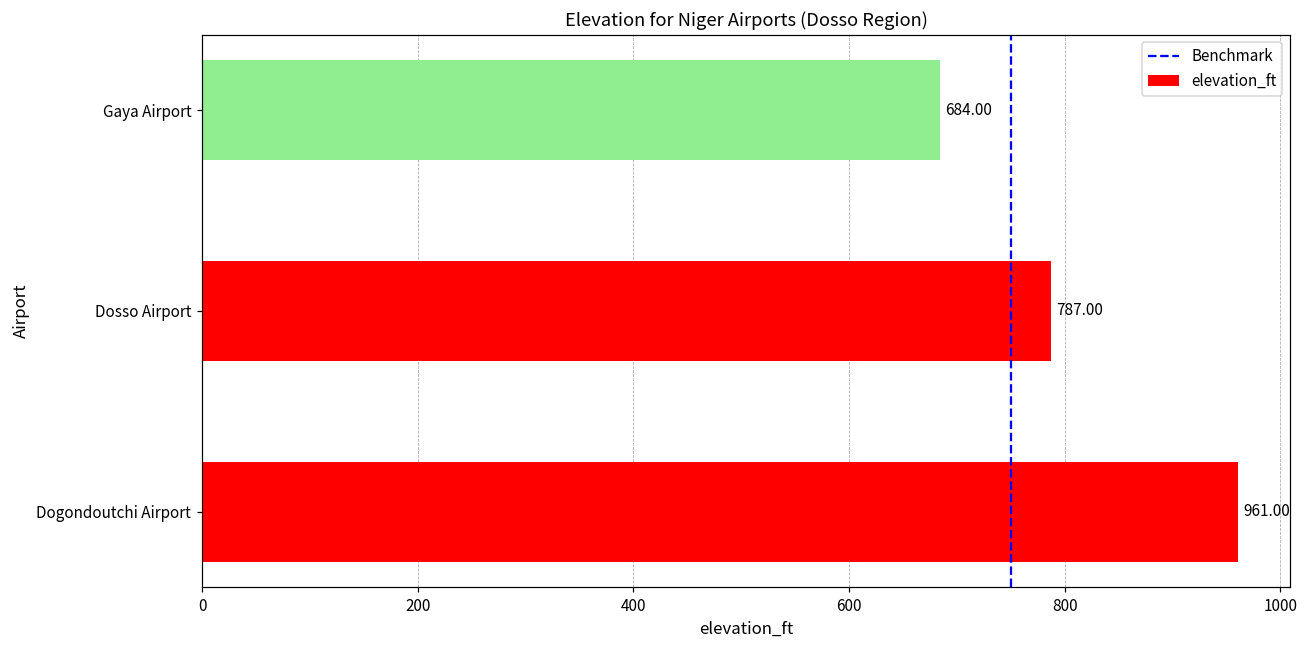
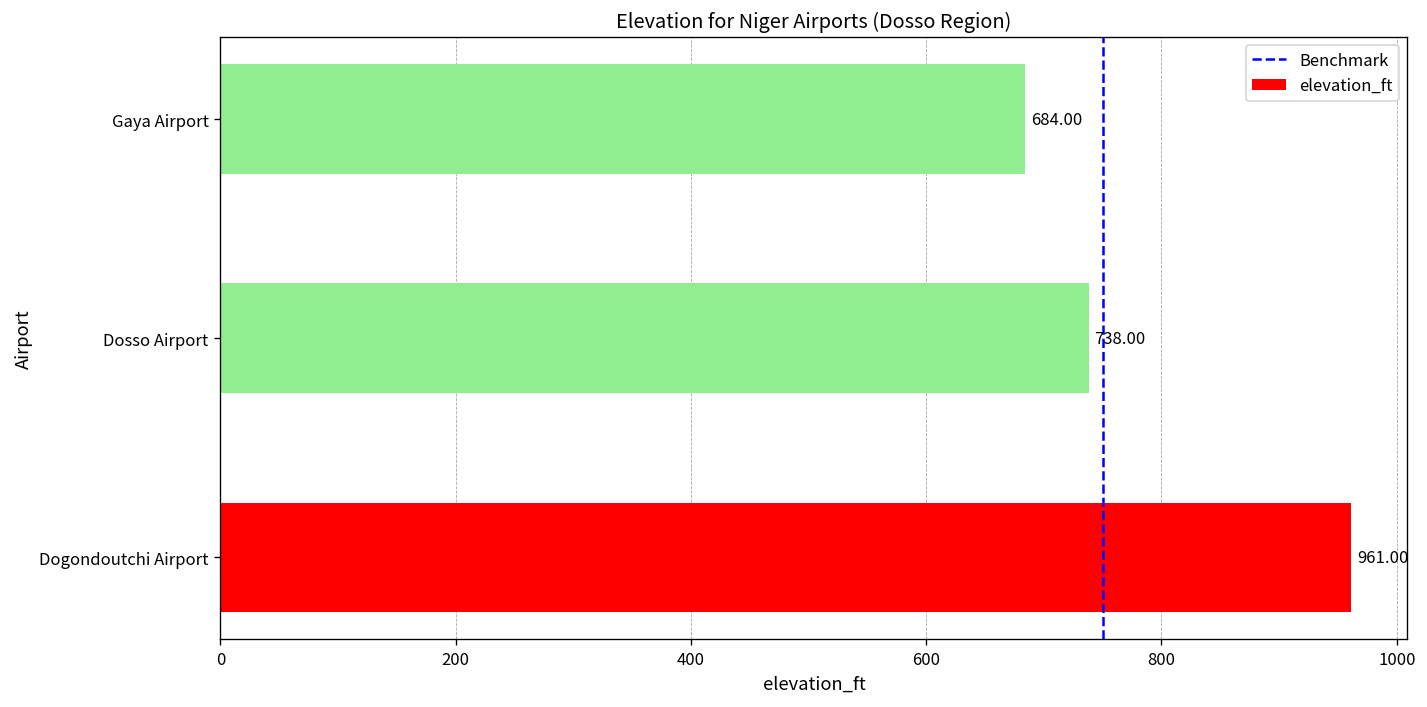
Dosso Airport: 787.00 -> 738.00
